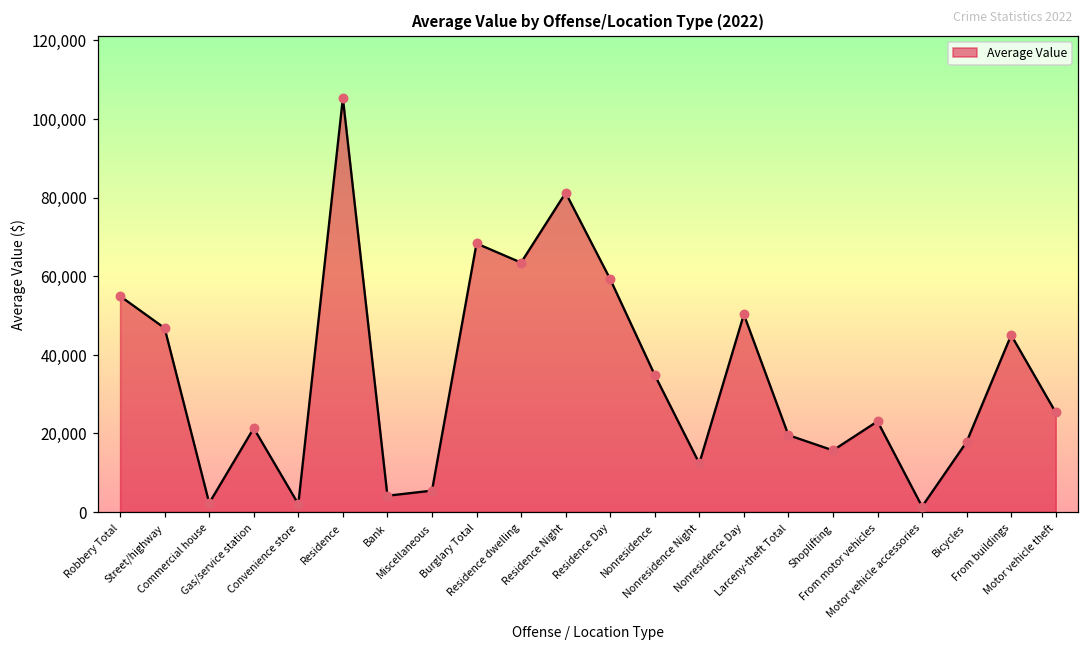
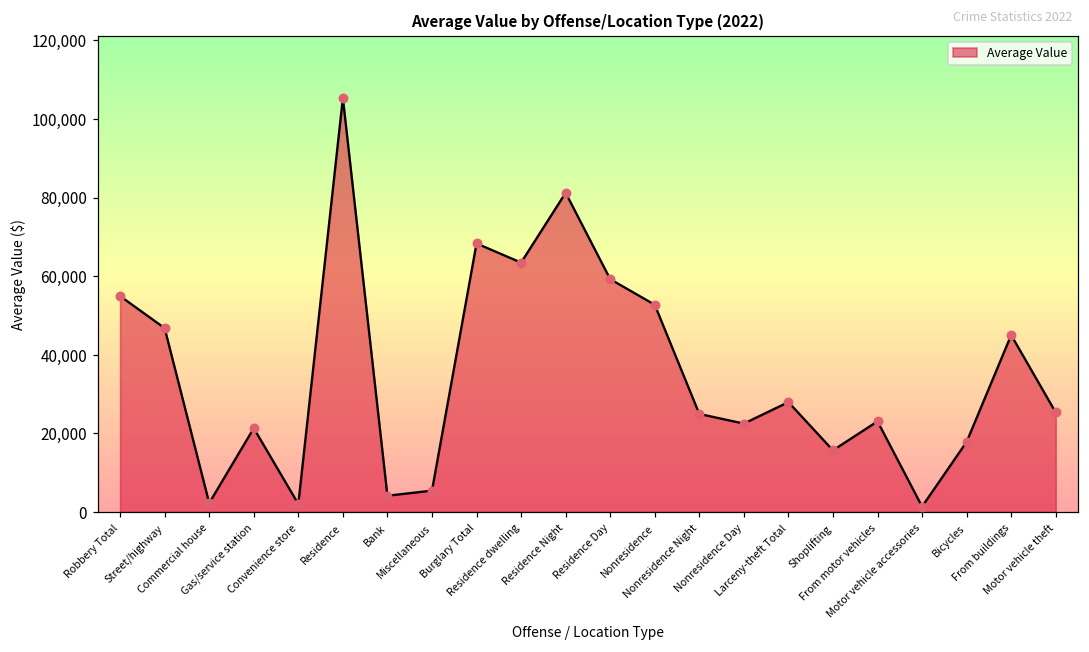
Nonresidence: 35,000 -> 53,000
Nonresidence Night: 12,000 -> 25,000
Nonresidence Day: 50,000 -> 23,000
Larceny-theft Total: 20,000 -> 28,000
